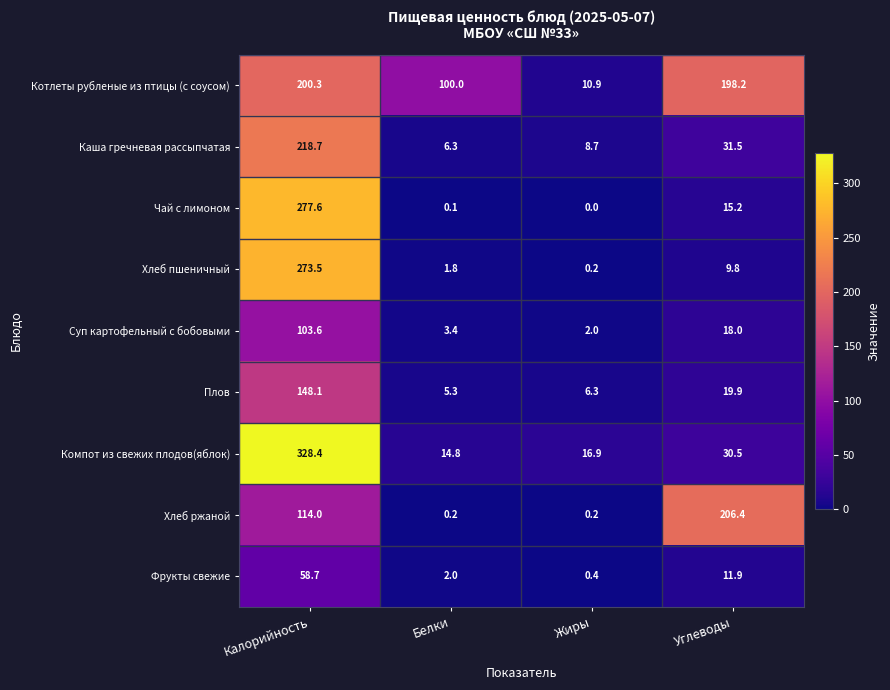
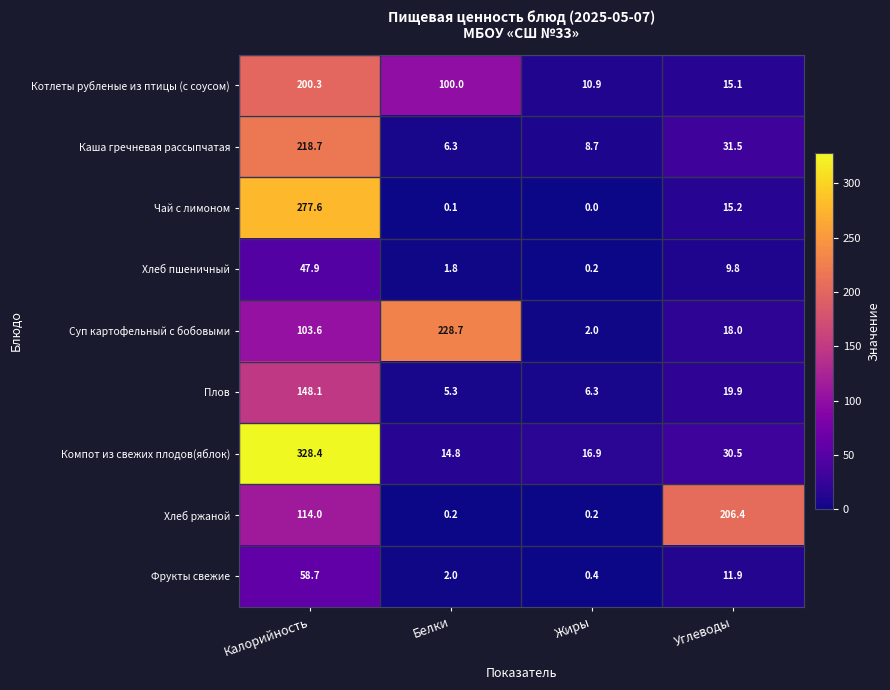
Котлеты рубленые из птицы (с соусом), Углеводы: 198.2 -> 15.1
Хлеб пшеничный, Калорийность: 273.5 -> 47.9
Суп картофельный с бобовыми, Белки: 3.4 -> 228.7
